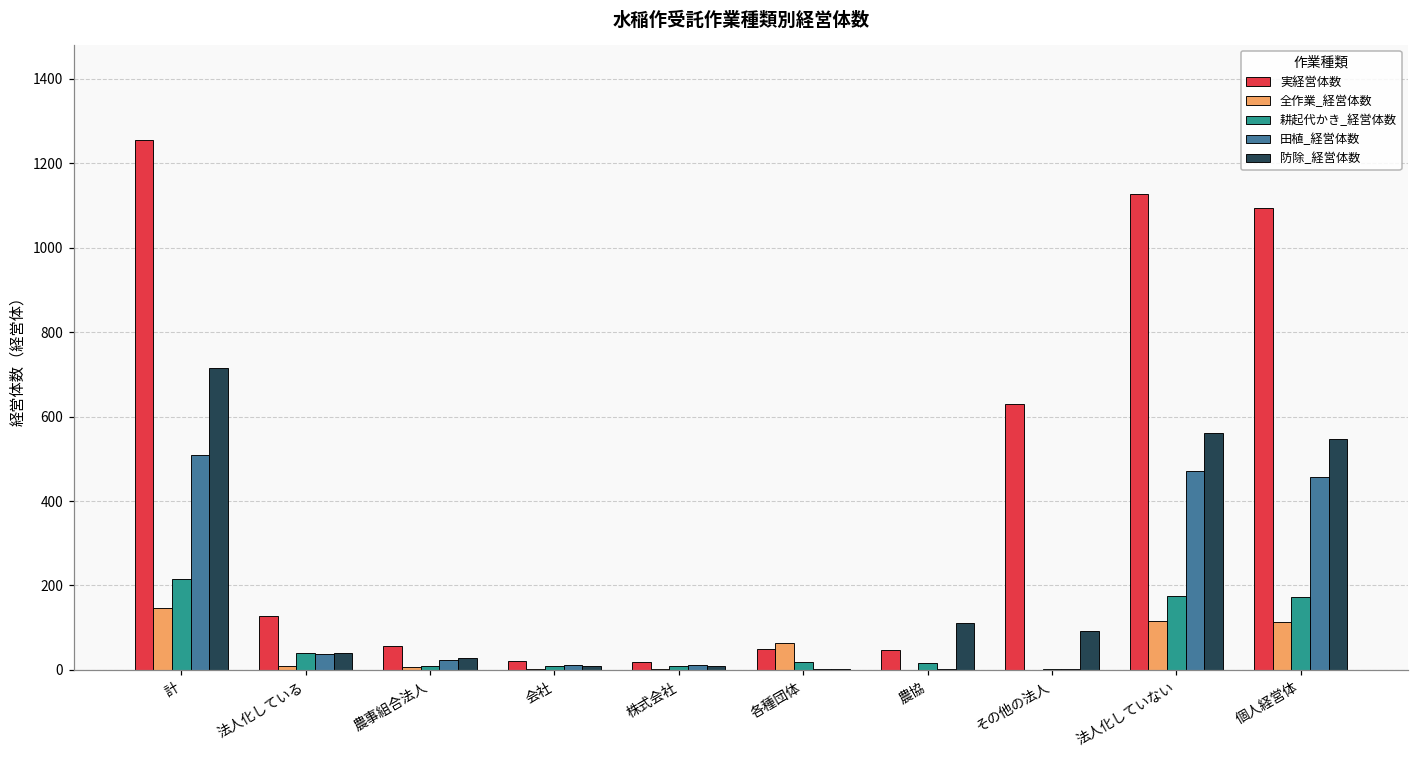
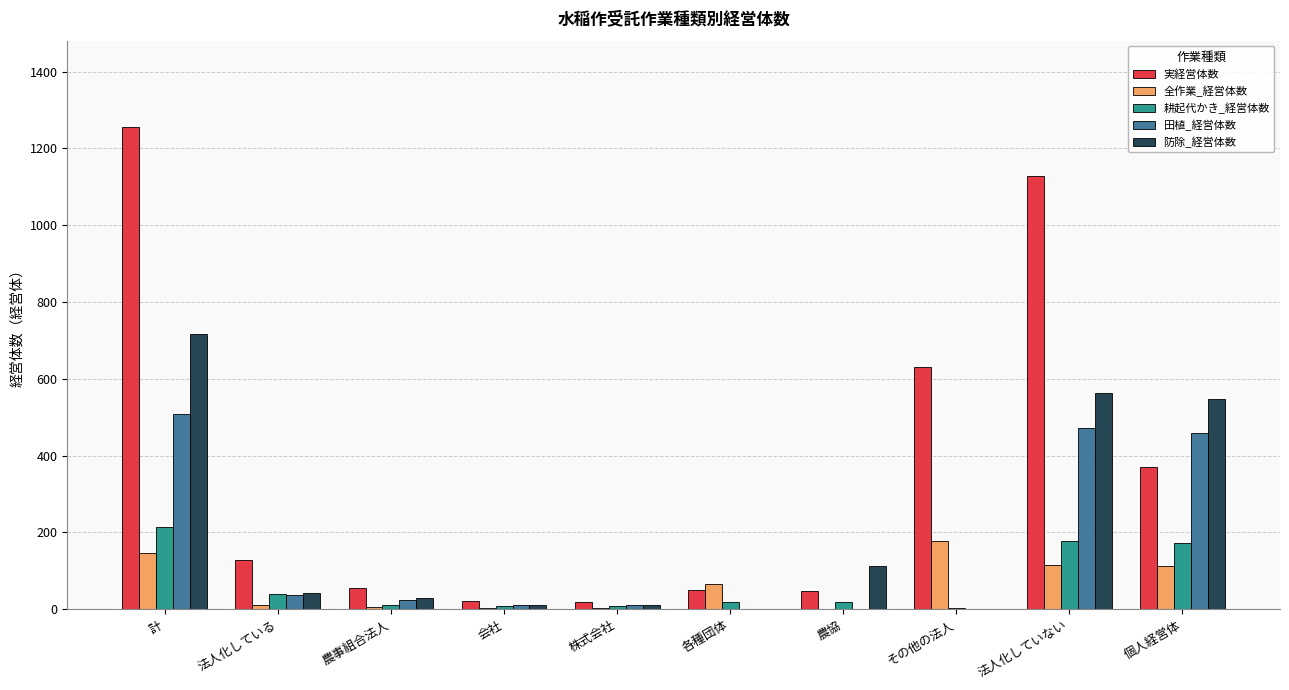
全作業_経営体数, その他の法人: 0 -> 180
防除_経営体数, その他の法人: 90 -> 0
実経営体数, 個人経営体: 1100 -> 370
